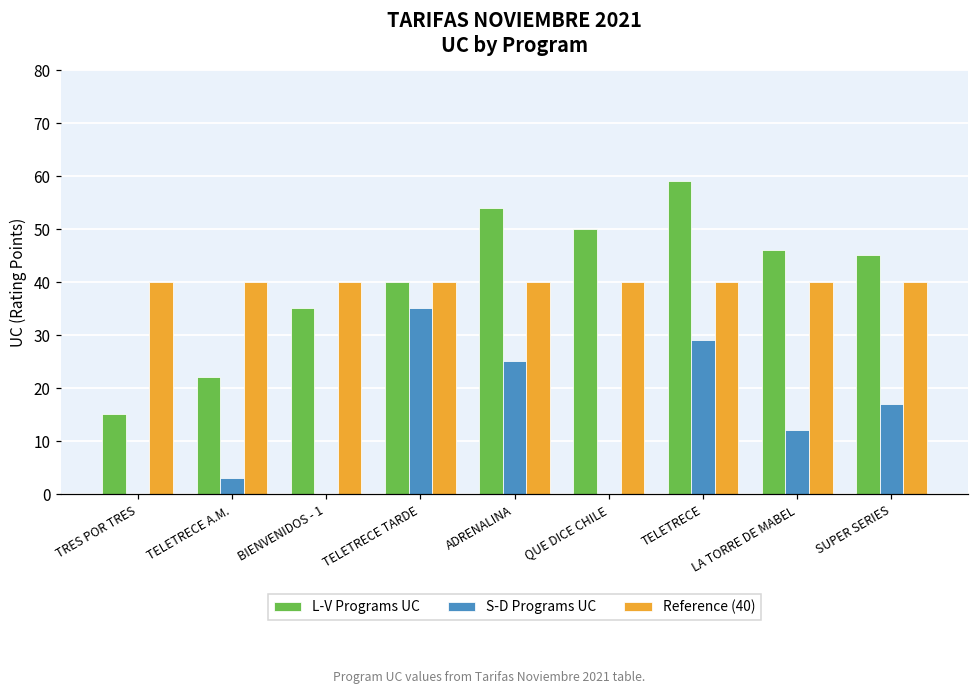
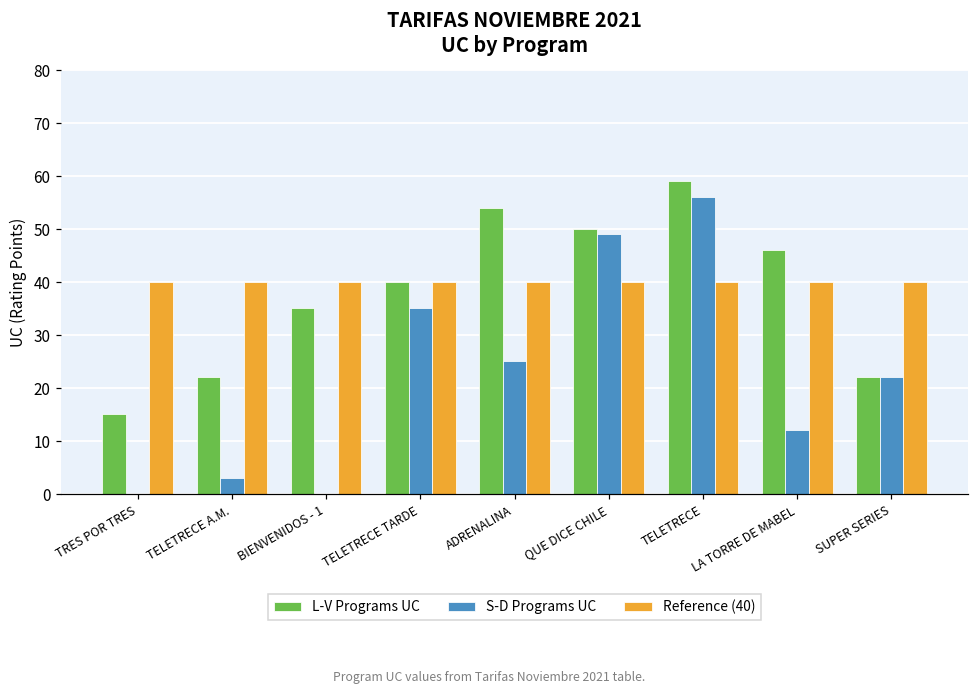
S-D Programs UC, QUE DICE CHILE: 0 -> 49
S-D Programs UC, TELETRECE: 29 -> 56
L-V Programs UC, SUPER SERIES: 45 -> 22
S-D Programs UC, SUPER SERIES: 17 -> 22
